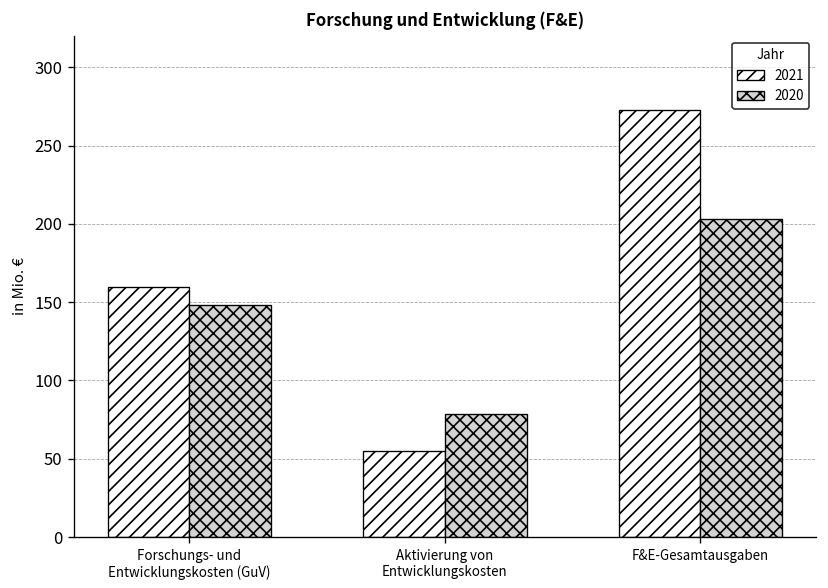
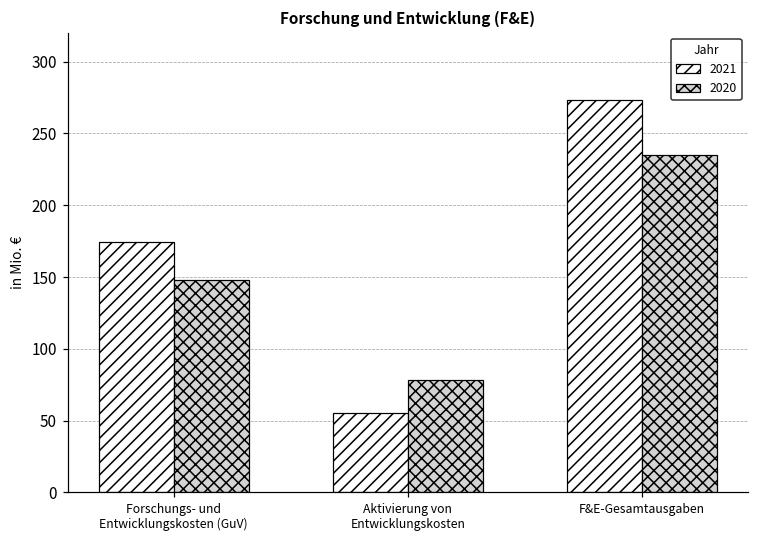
2021, Forschungs- und Entwicklungskosten (GuV): 160 -> 175
2020, F&E-Gesamtausgaben: 203 -> 235
